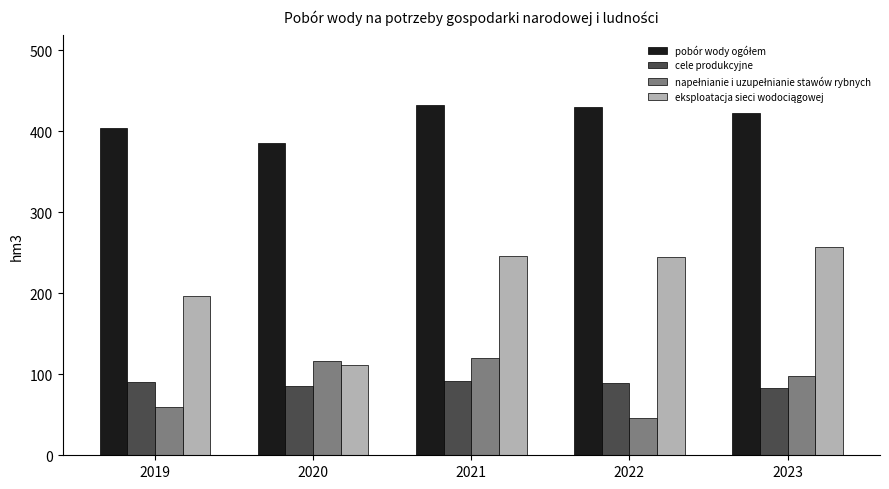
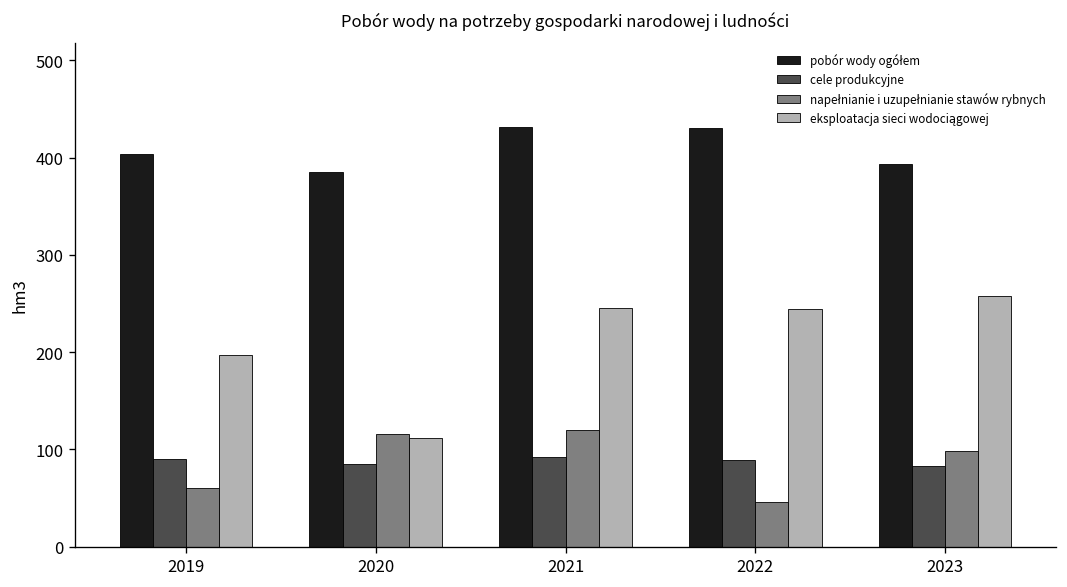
pobór wody ogółem, 2023: 420 -> 390
